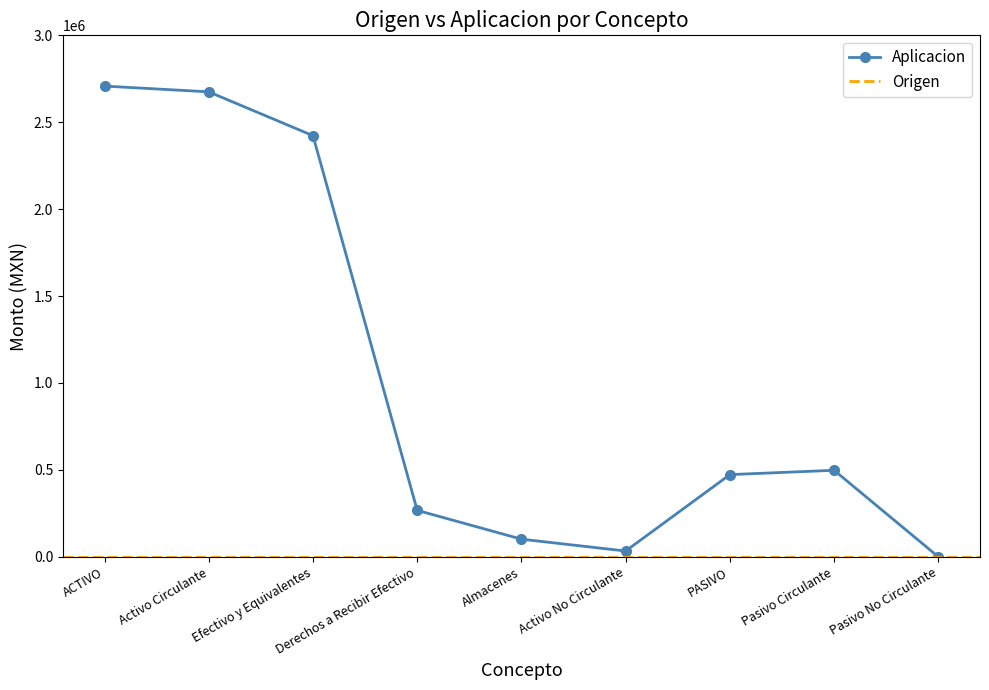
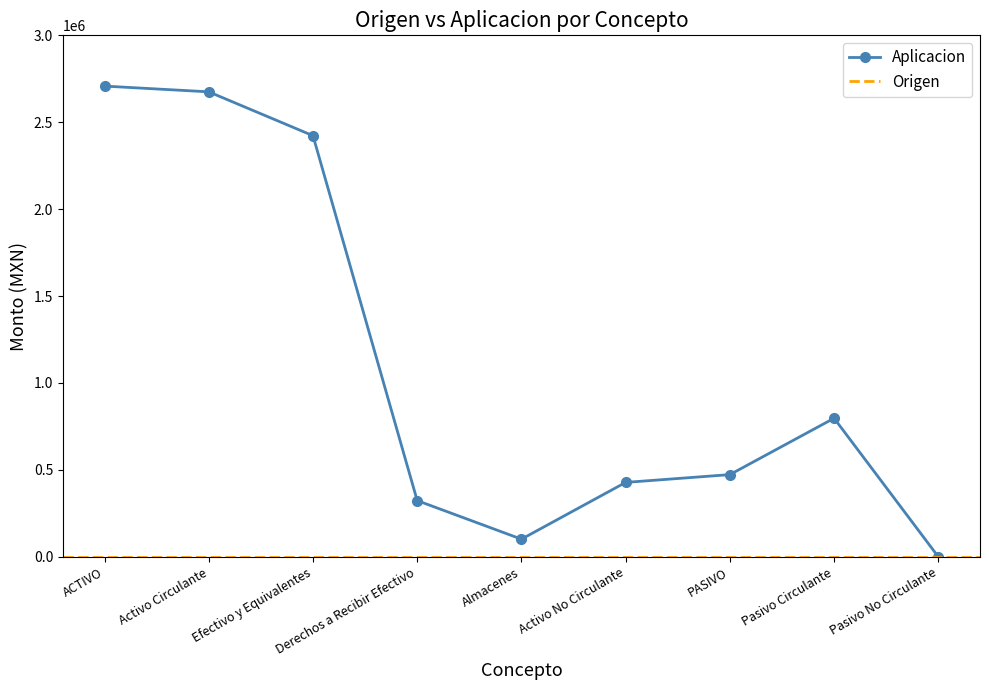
Derechos a Recibir Efectivo: 270000 -> 320000
Activo No Circulante: 30000 -> 430000
Pasivo Circulante: 500000 -> 800000
